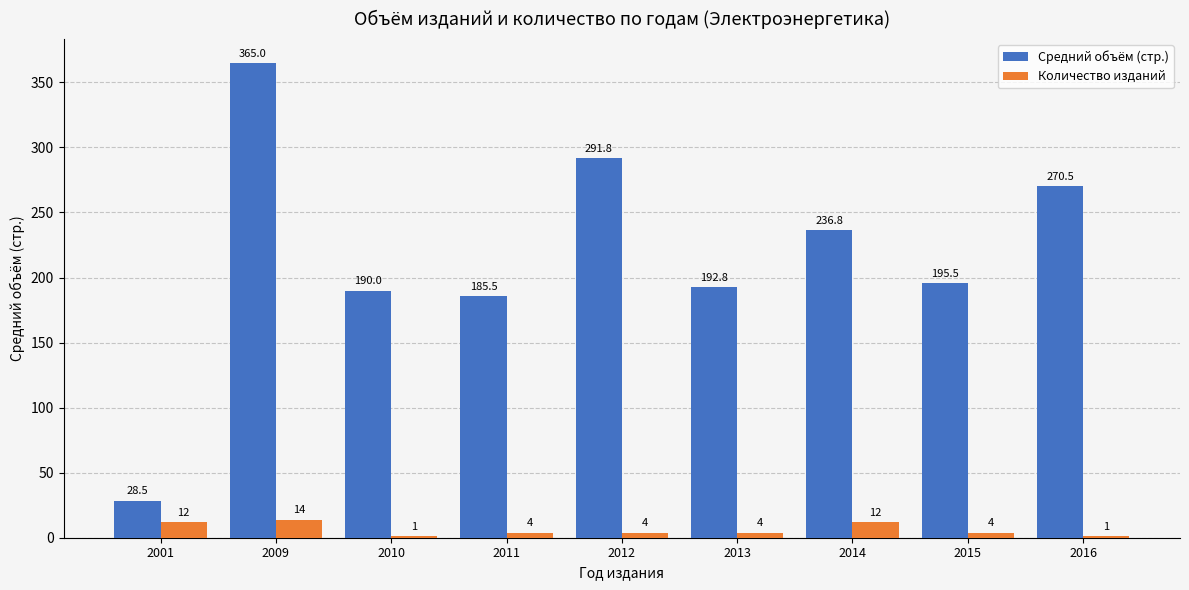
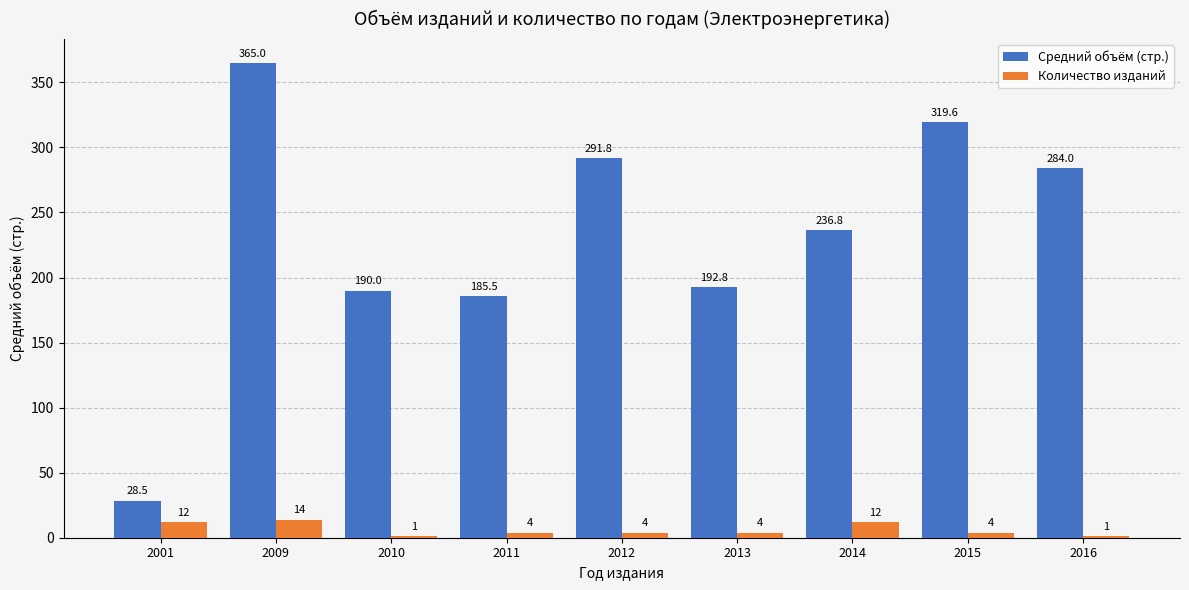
Средний объём (стр.), 2015: 195.5 -> 319.6
Средний объём (стр.), 2016: 270.5 -> 284.0
